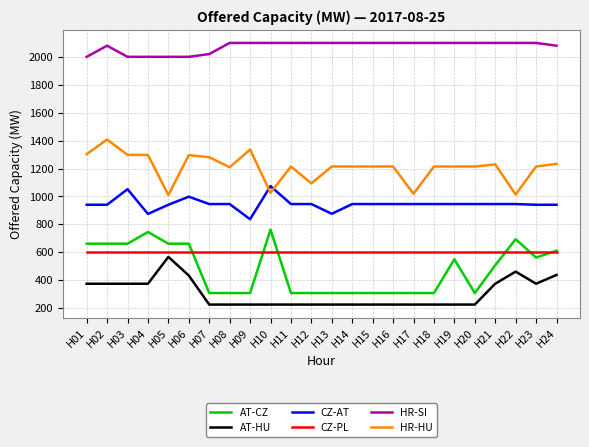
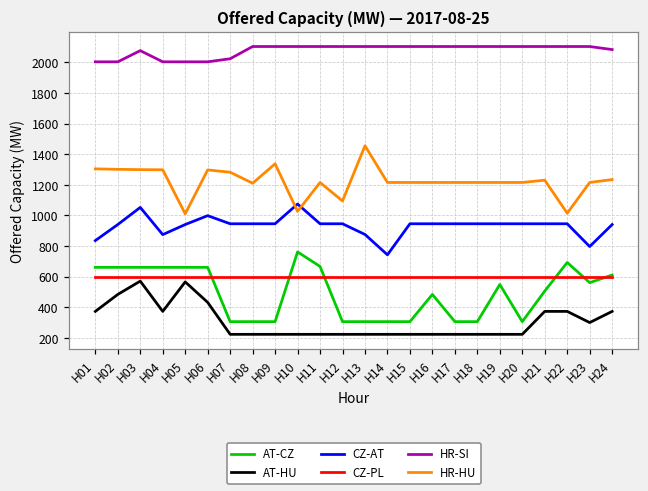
CZ-AT, H01: 940 -> 840
AT-HU, H02: 370 -> 480
HR-SI, H02: 2080 -> 2000
HR-HU, H02: 1410 -> 1300
AT-HU, H03: 370 -> 570
HR-SI, H03: 2000 -> 2080
AT-CZ, H04: 740 -> 660
CZ-AT, H09: 840 -> 950
AT-CZ, H11: 310 -> 670
HR-HU, H13: 1220 -> 1460
CZ-AT, H14: 950 -> 740
AT-CZ, H16: 310 -> 480
HR-HU, H17: 1020 -> 1220
AT-HU, H22: 460 -> 370
AT-HU, H23: 370 -> 300
CZ-AT, H23: 940 -> 800
AT-HU, H24: 440 -> 370
